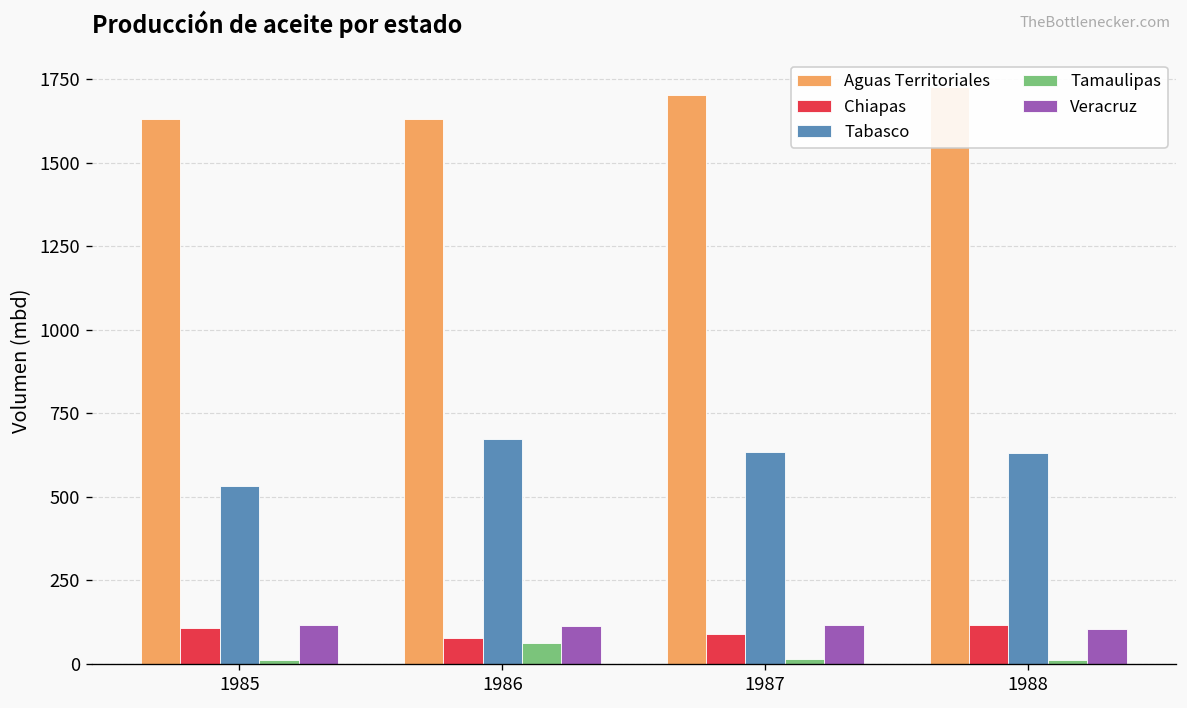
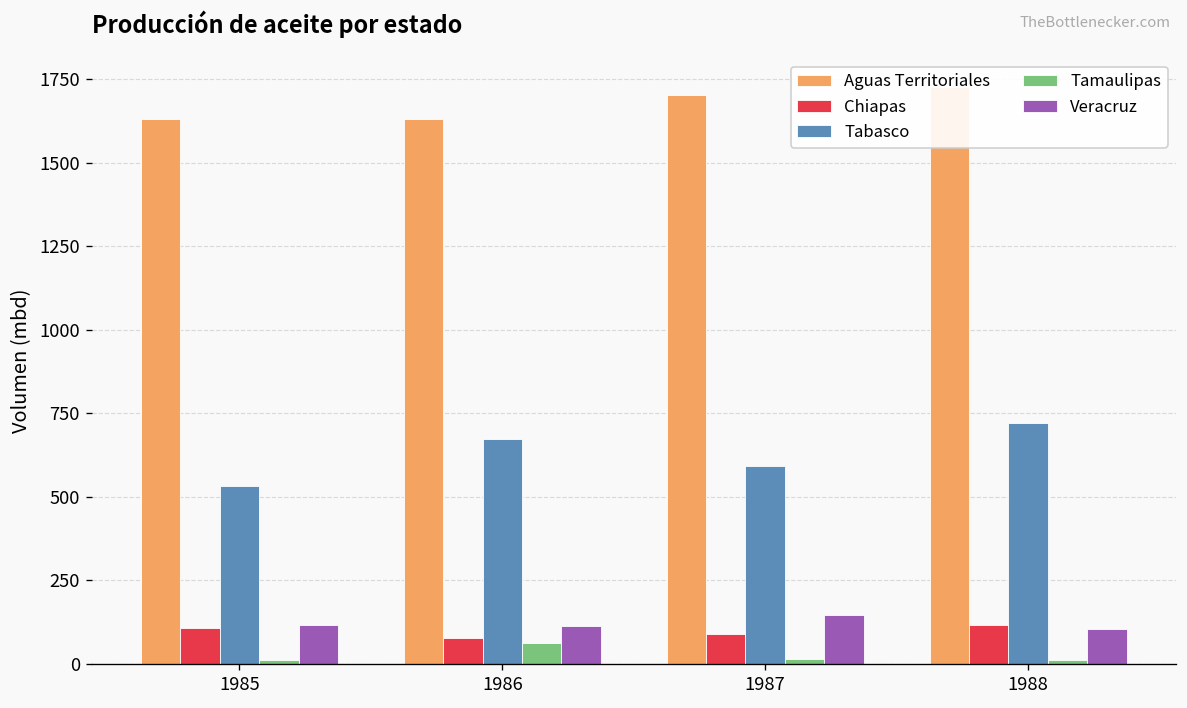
Tabasco, 1987: 640 -> 590
Veracruz, 1987: 120 -> 150
Tabasco, 1988: 630 -> 720
